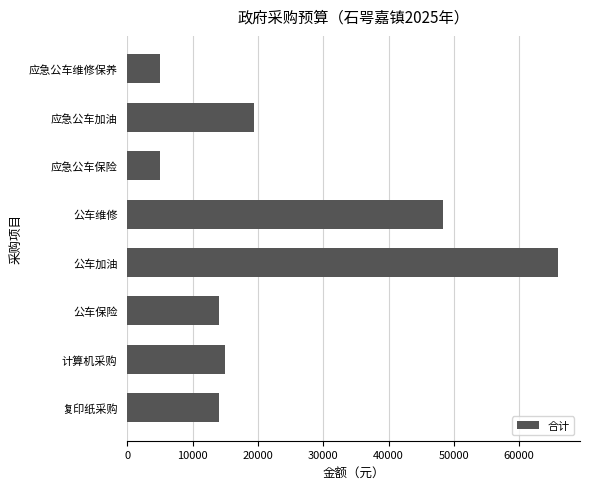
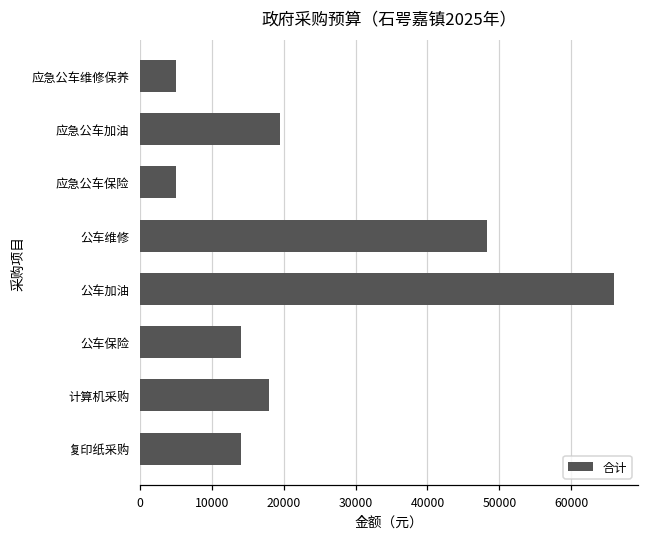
计算机采购: 15000 -> 18000
